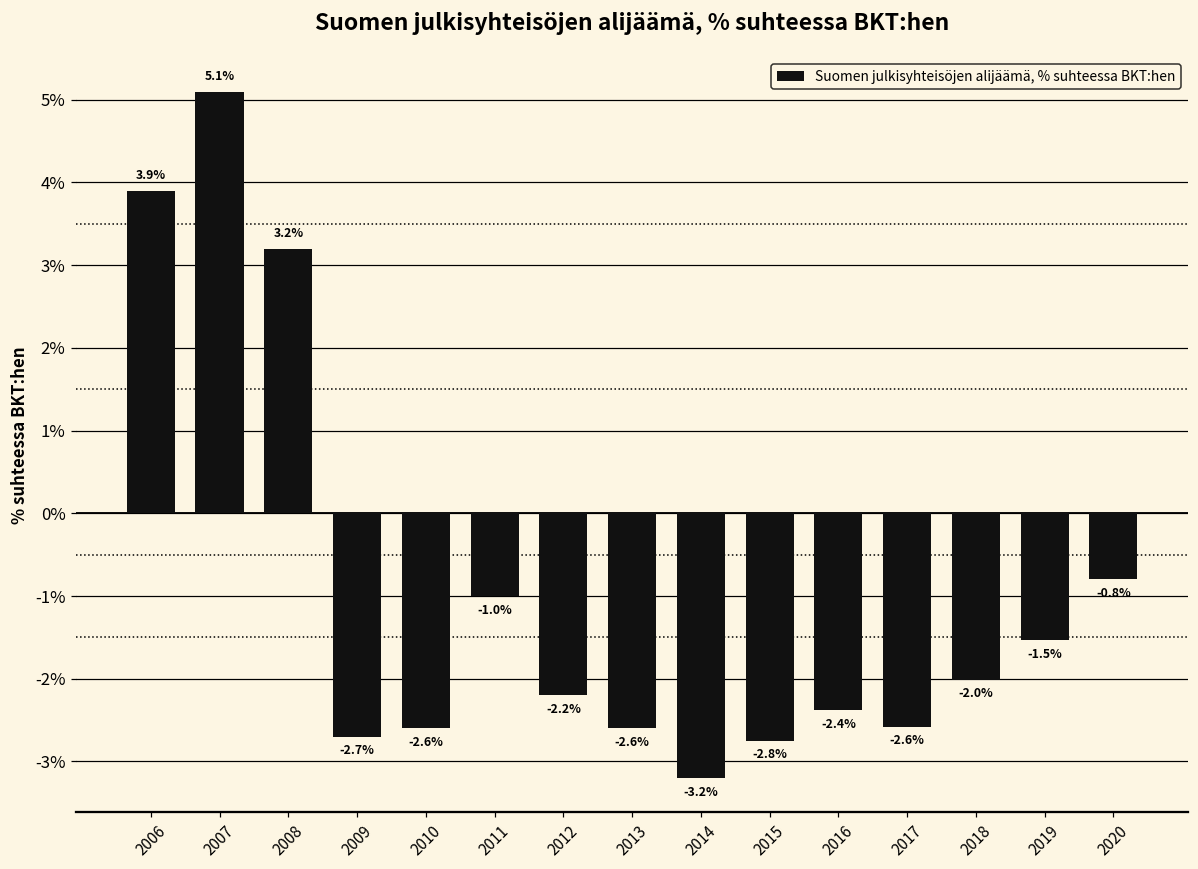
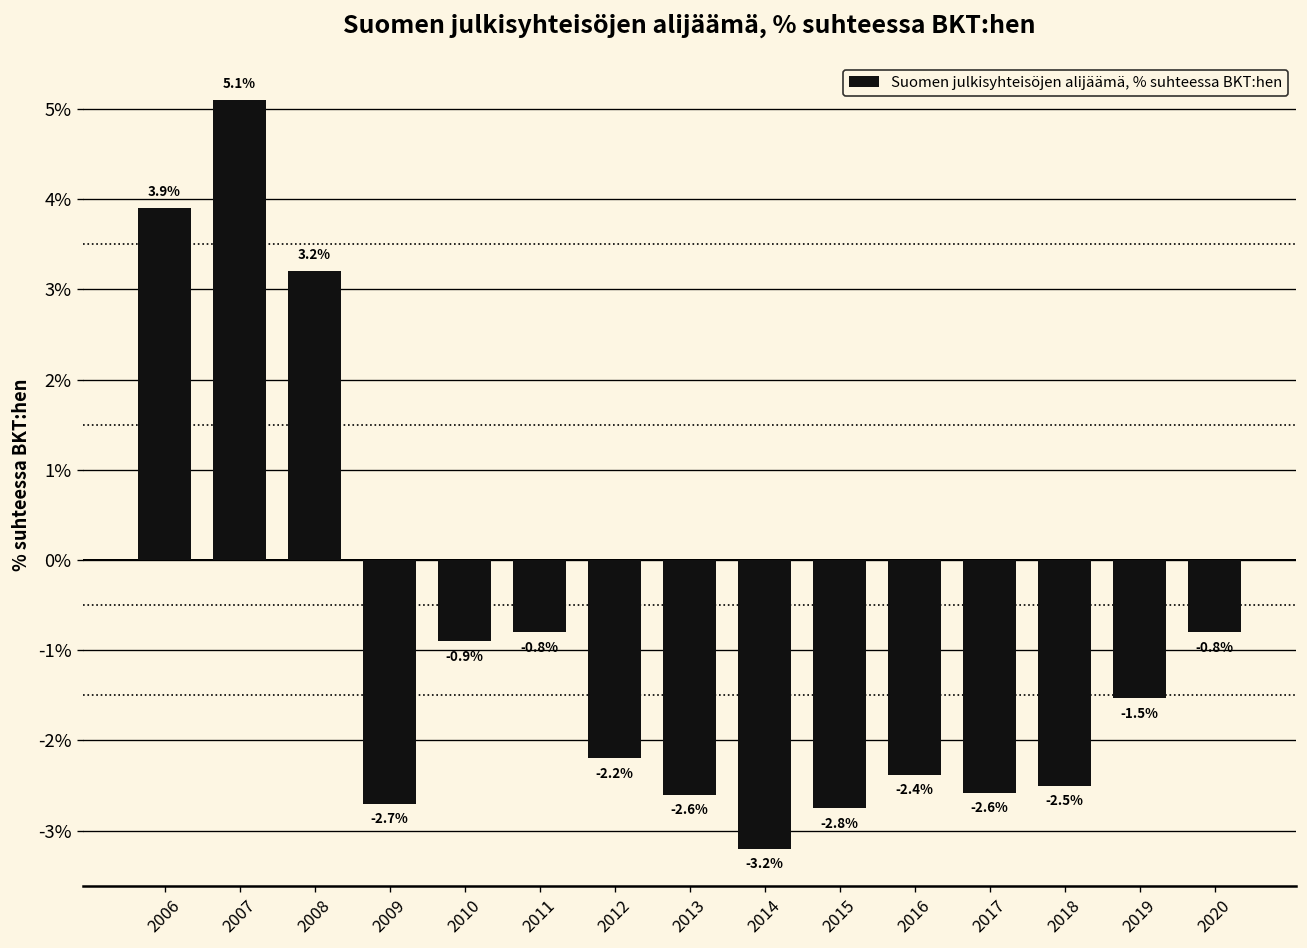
2010: -2.6% -> -0.9%
2011: -1.0% -> -0.8%
2018: -2.0% -> -2.5%
